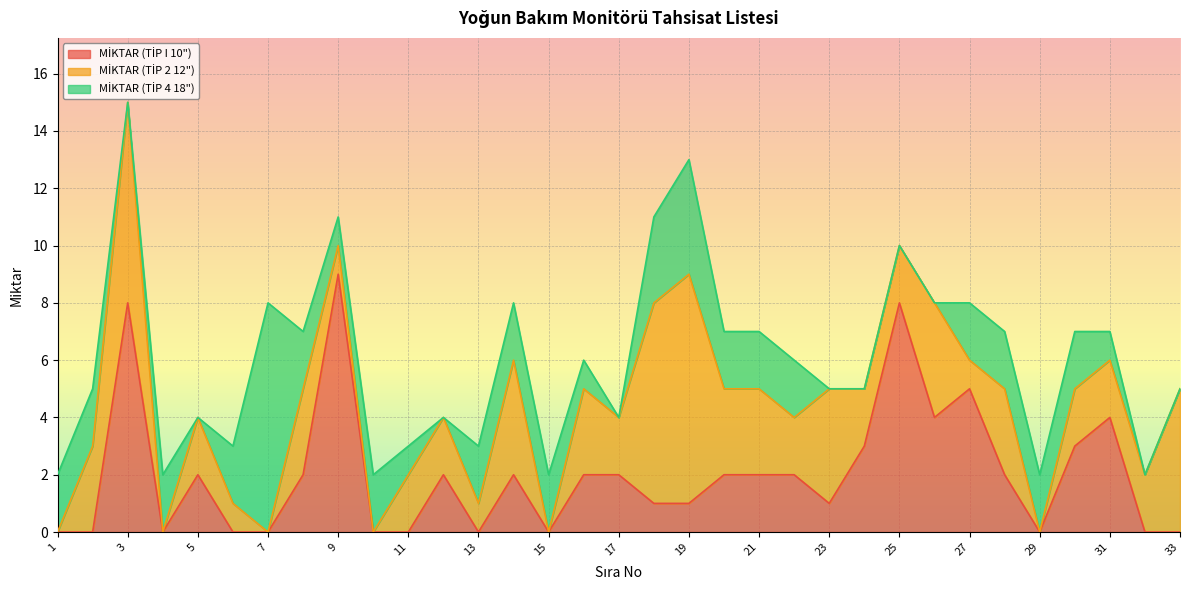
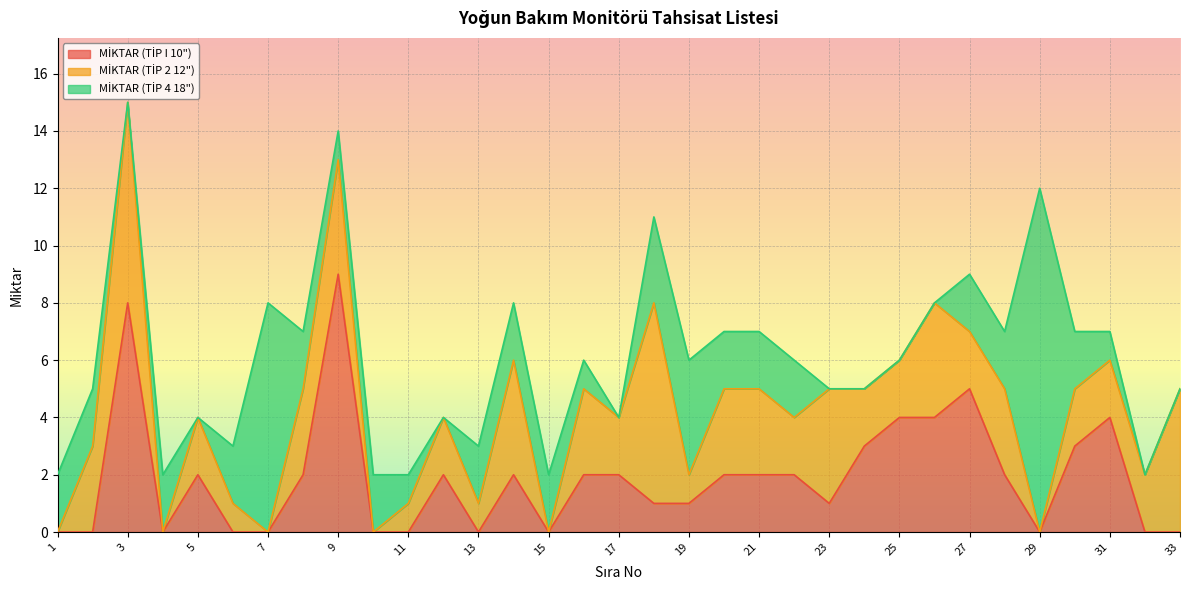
MİKTAR (TİP 2 12"), 9: 1 -> 4
MİKTAR (TİP 2 12"), 11: 2 -> 1
MİKTAR (TİP 2 12"), 19: 8 -> 1
MİKTAR (TİP I 10"), 25: 8 -> 4
MİKTAR (TİP 2 12"), 27: 1 -> 2
MİKTAR (TİP 4 18"), 29: 2 -> 12
